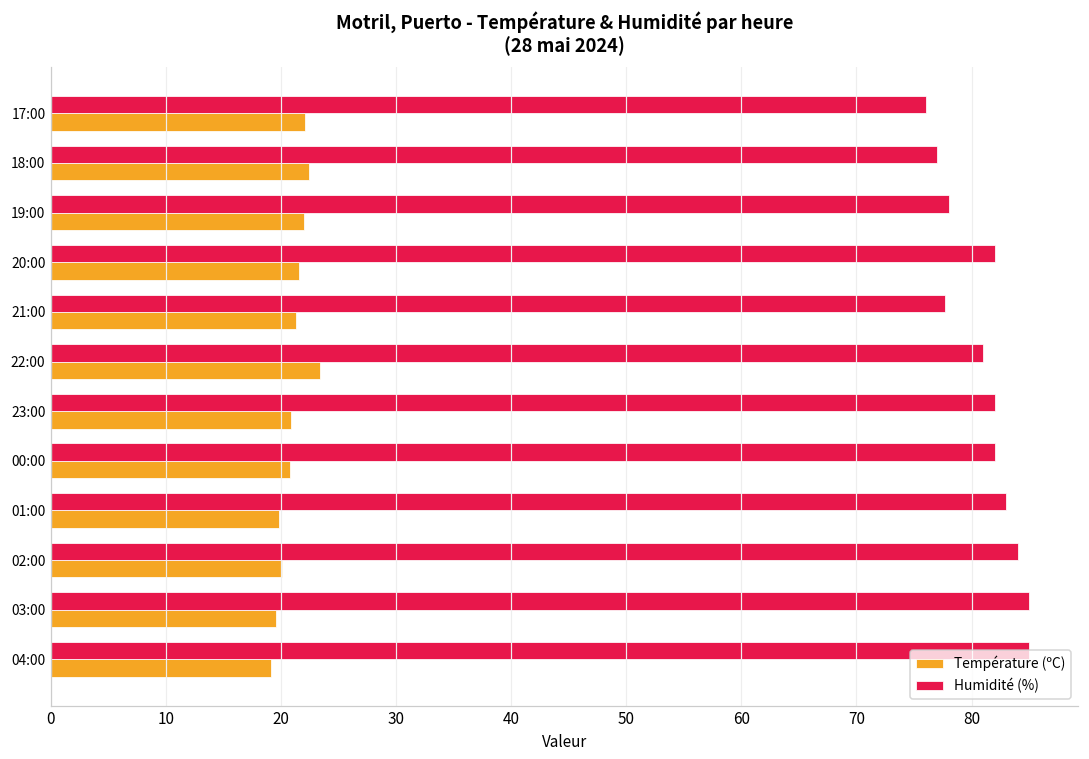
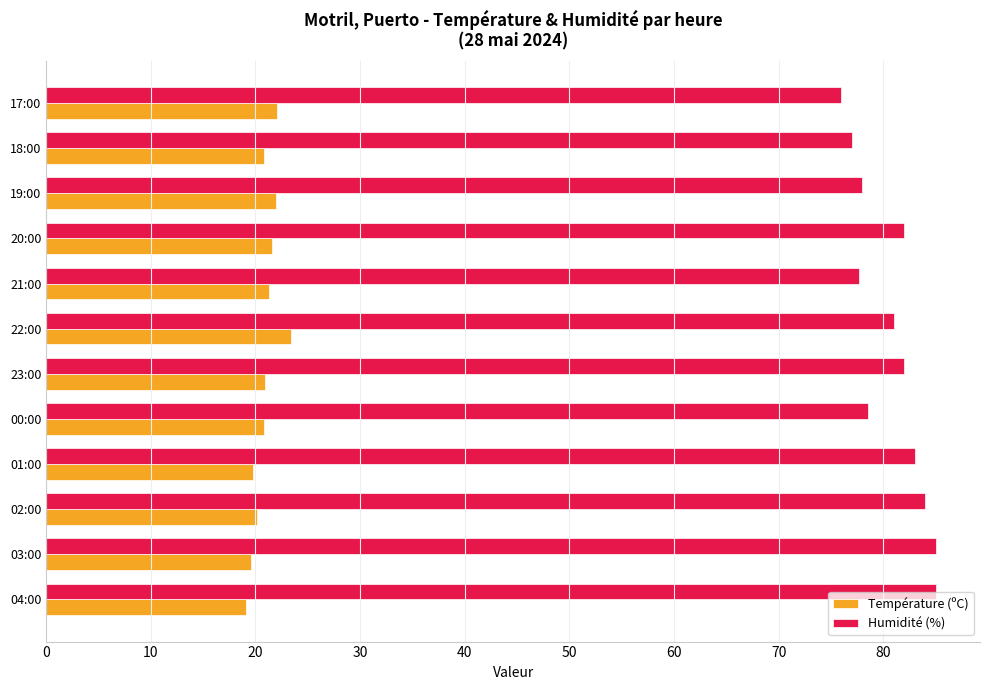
Température (ºC), 18:00: 22.4 -> 20.8
Humidité (%), 00:00: 82.0 -> 78.5
